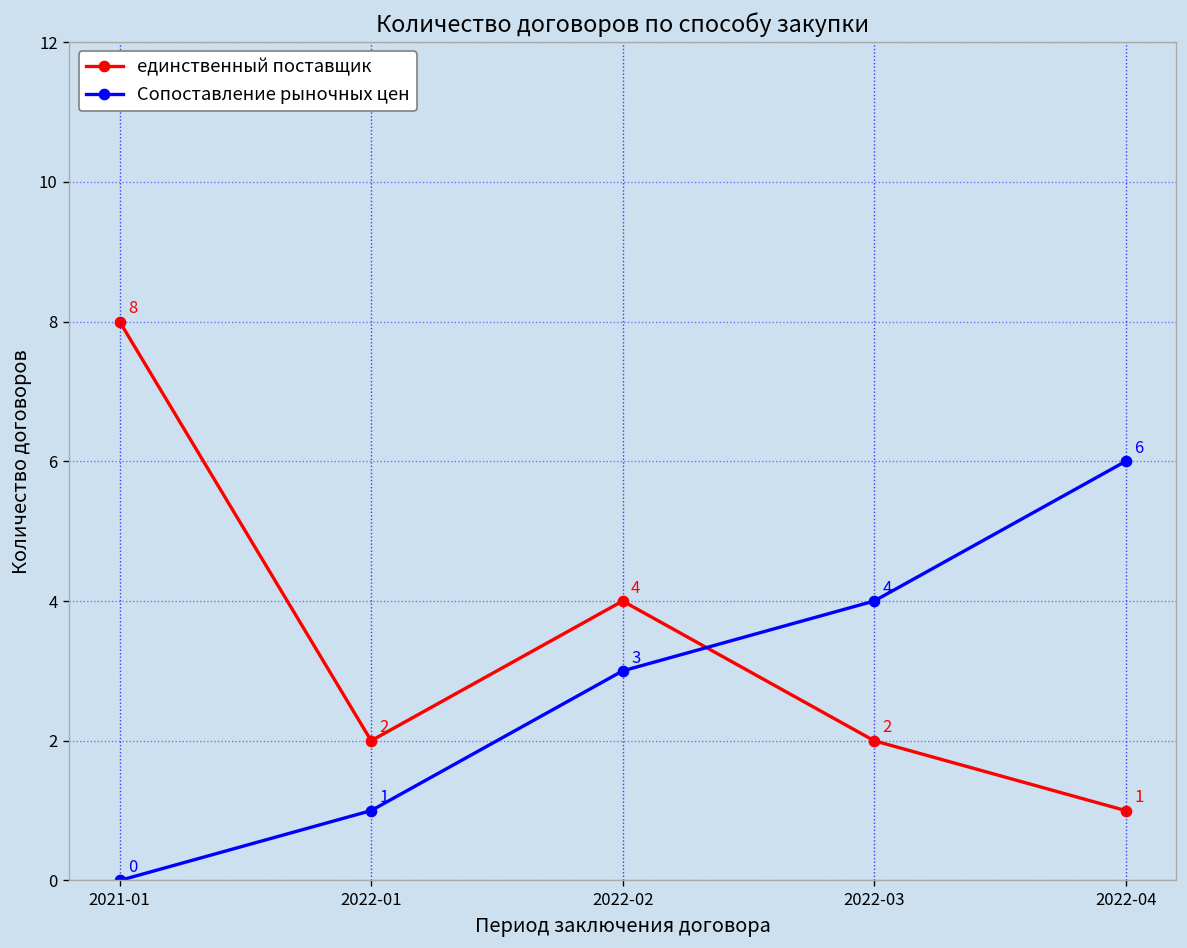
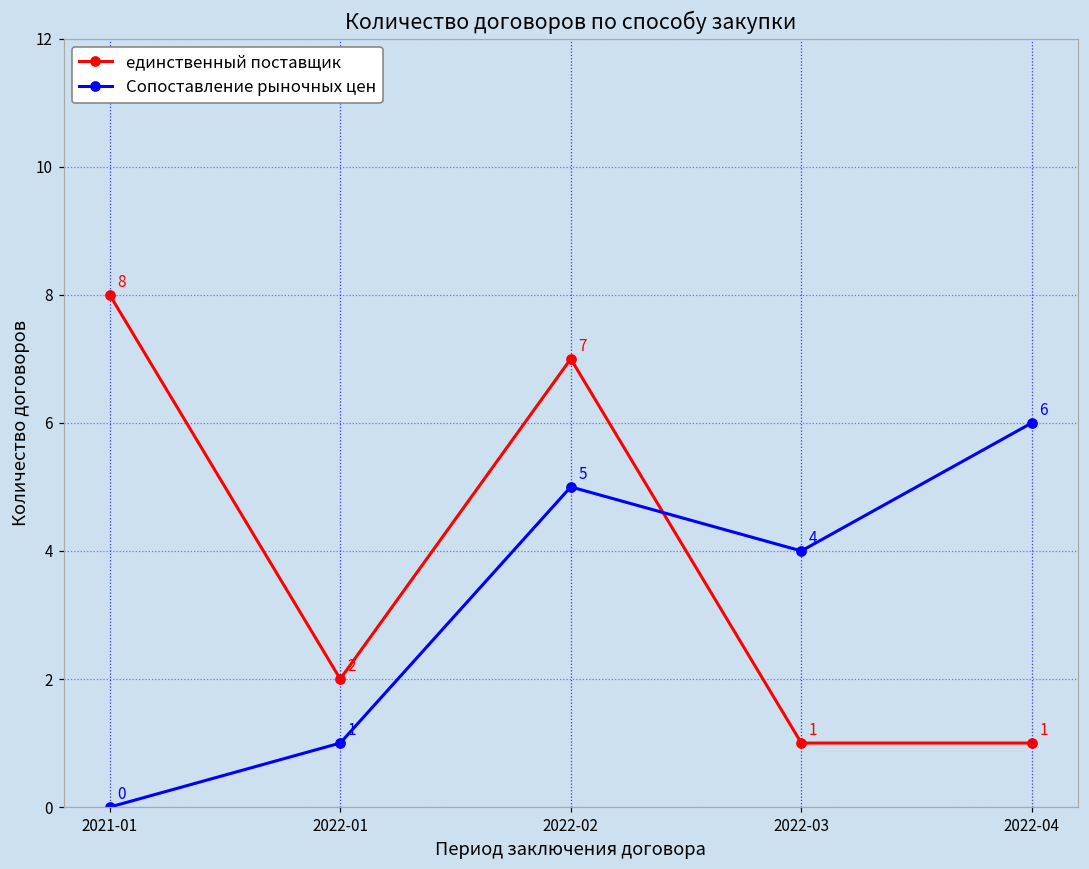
единственный поставщик, 2022-02: 4 -> 7
Сопоставление рыночных цен, 2022-02: 3 -> 5
единственный поставщик, 2022-03: 2 -> 1
